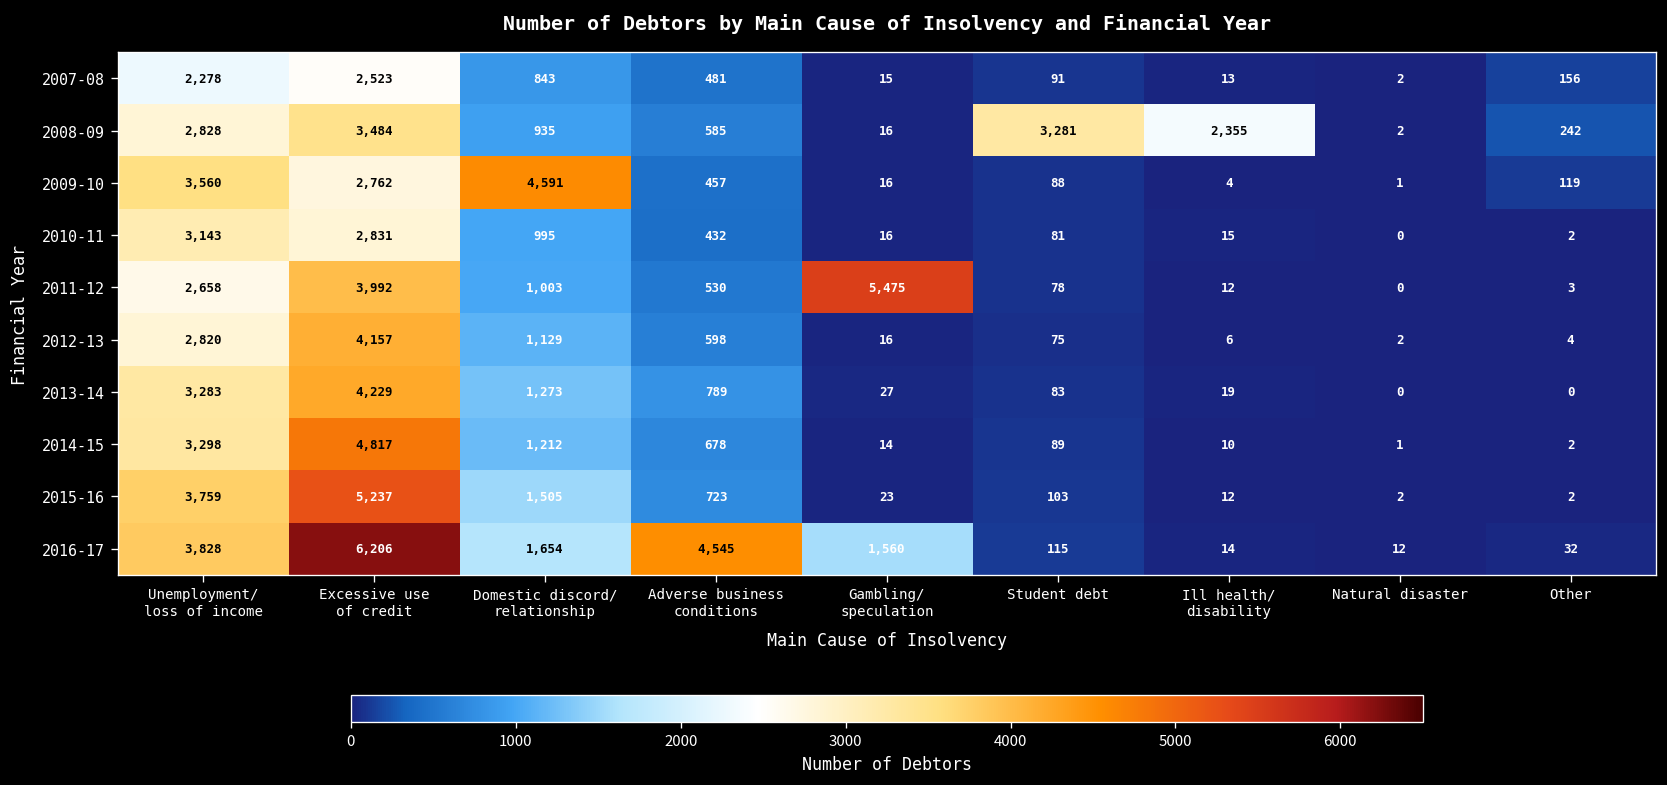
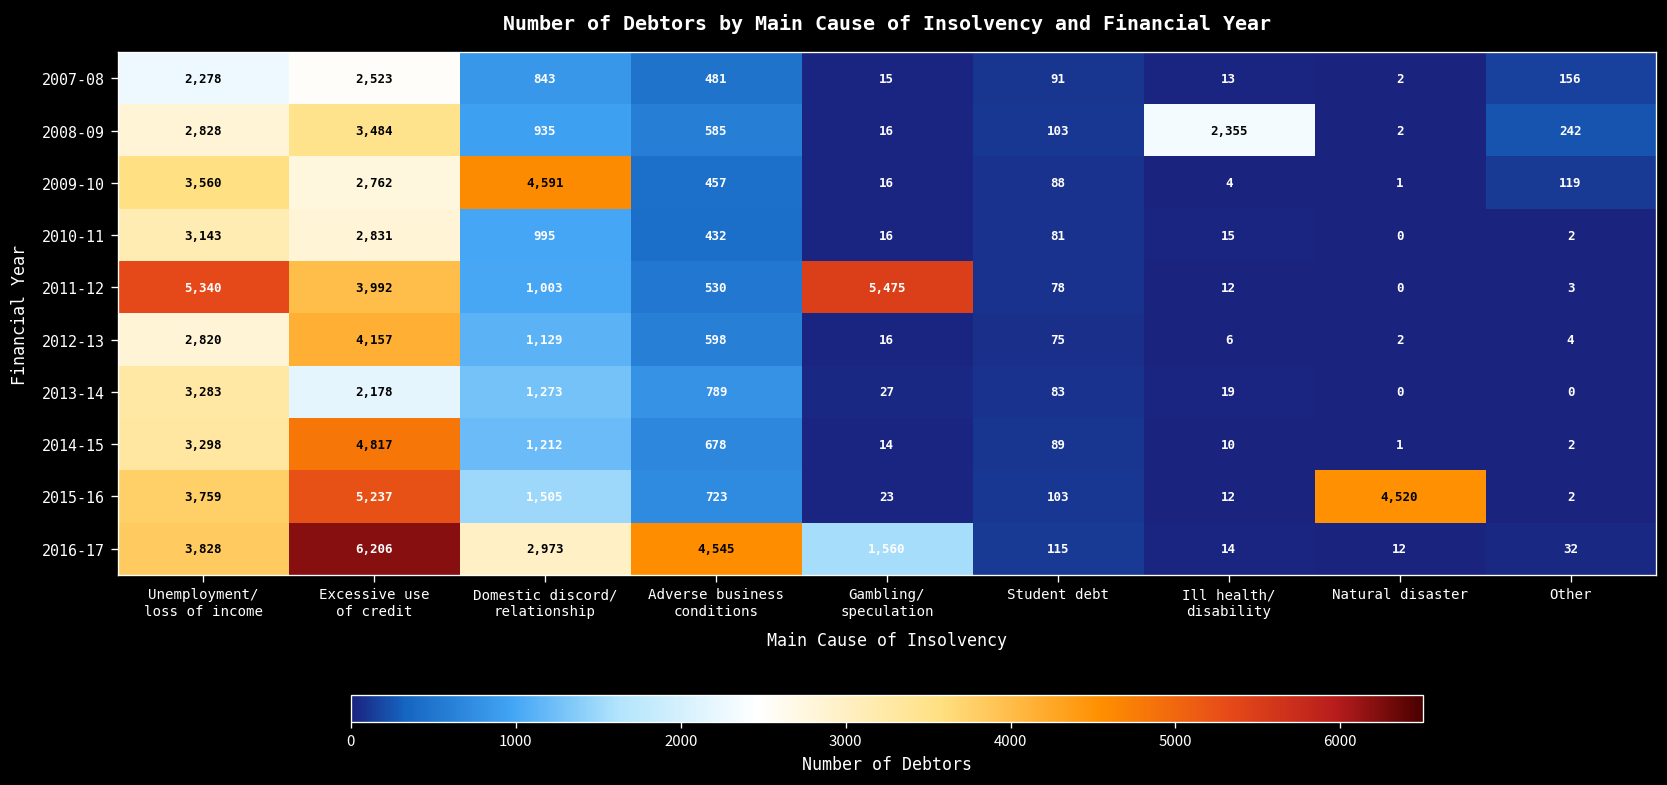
2008-09, Student debt: 3,281 -> 103
2011-12, Unemployment/ loss of income: 2,658 -> 5,340
2013-14, Excessive use of credit: 4,229 -> 2,178
2015-16, Natural disaster: 2 -> 4,520
2016-17, Domestic discord/ relationship: 1,654 -> 2,973
